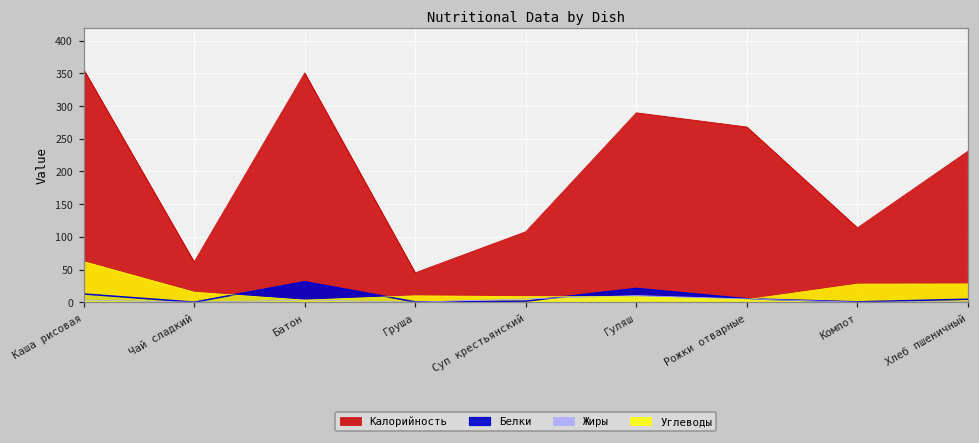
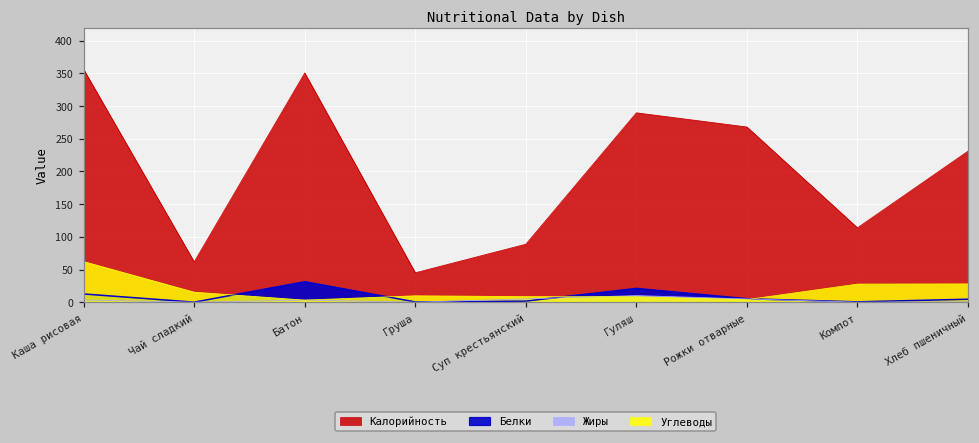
Калорийность, Суп крестьянский: 110 -> 90
